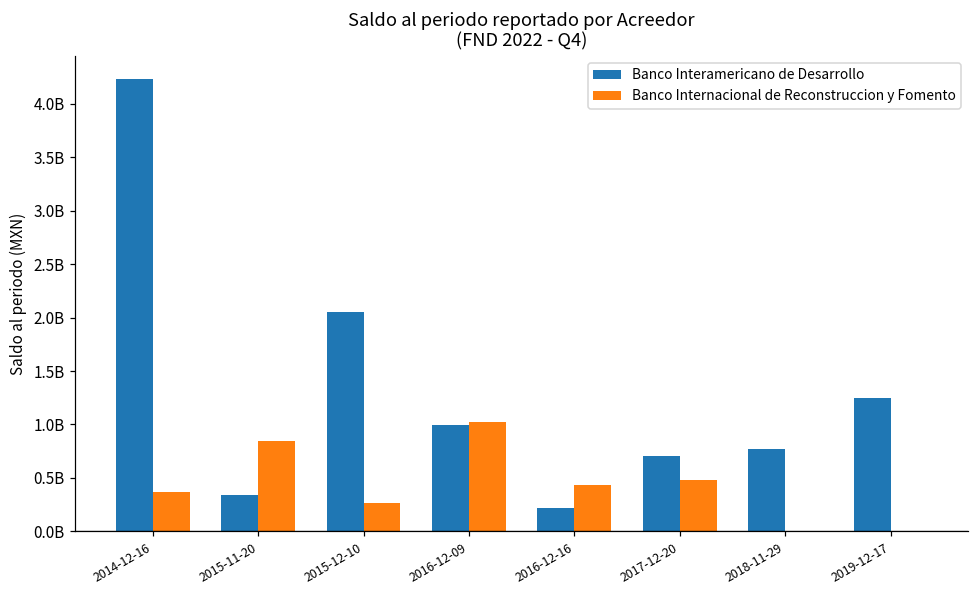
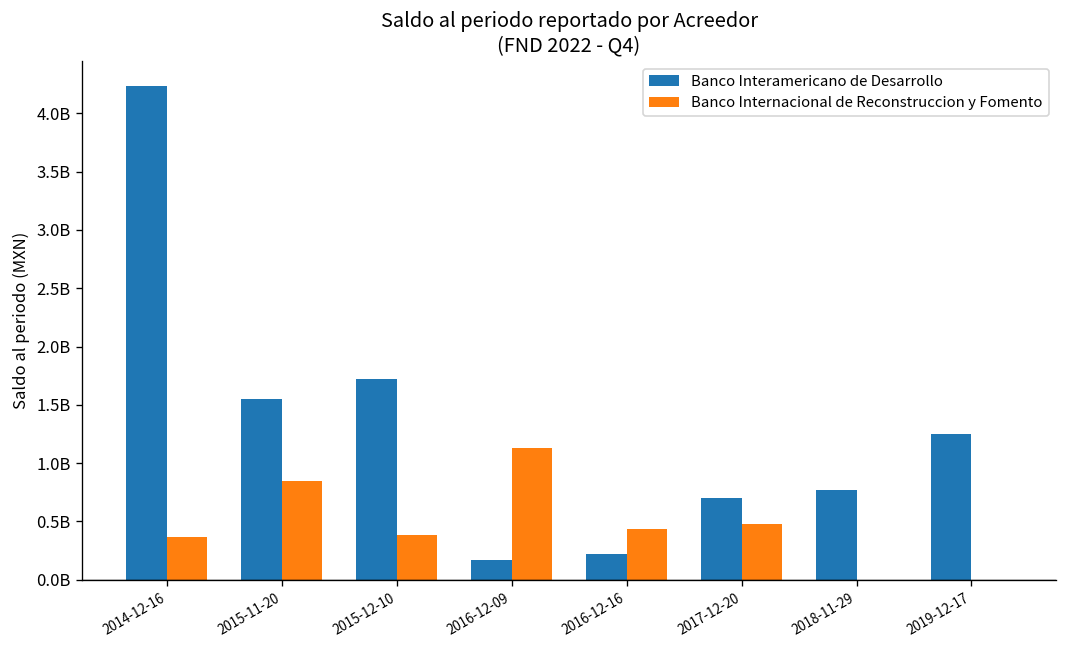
Banco Interamericano de Desarrollo, 2015-11-20: 300000000 -> 1500000000
Banco Interamericano de Desarrollo, 2015-12-10: 2100000000 -> 1700000000
Banco Internacional de Reconstruccion y Fomento, 2015-12-10: 300000000 -> 400000000
Banco Interamericano de Desarrollo, 2016-12-09: 1000000000 -> 200000000
Banco Internacional de Reconstruccion y Fomento, 2016-12-09: 1000000000 -> 1100000000
